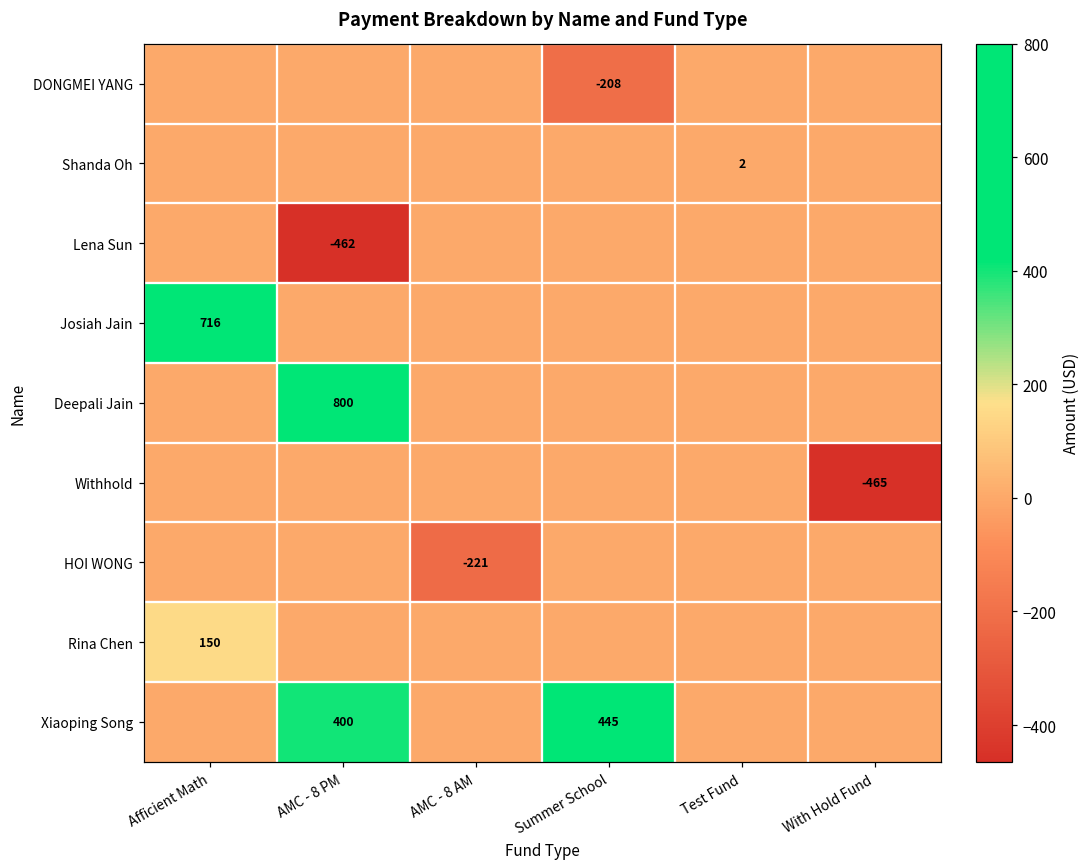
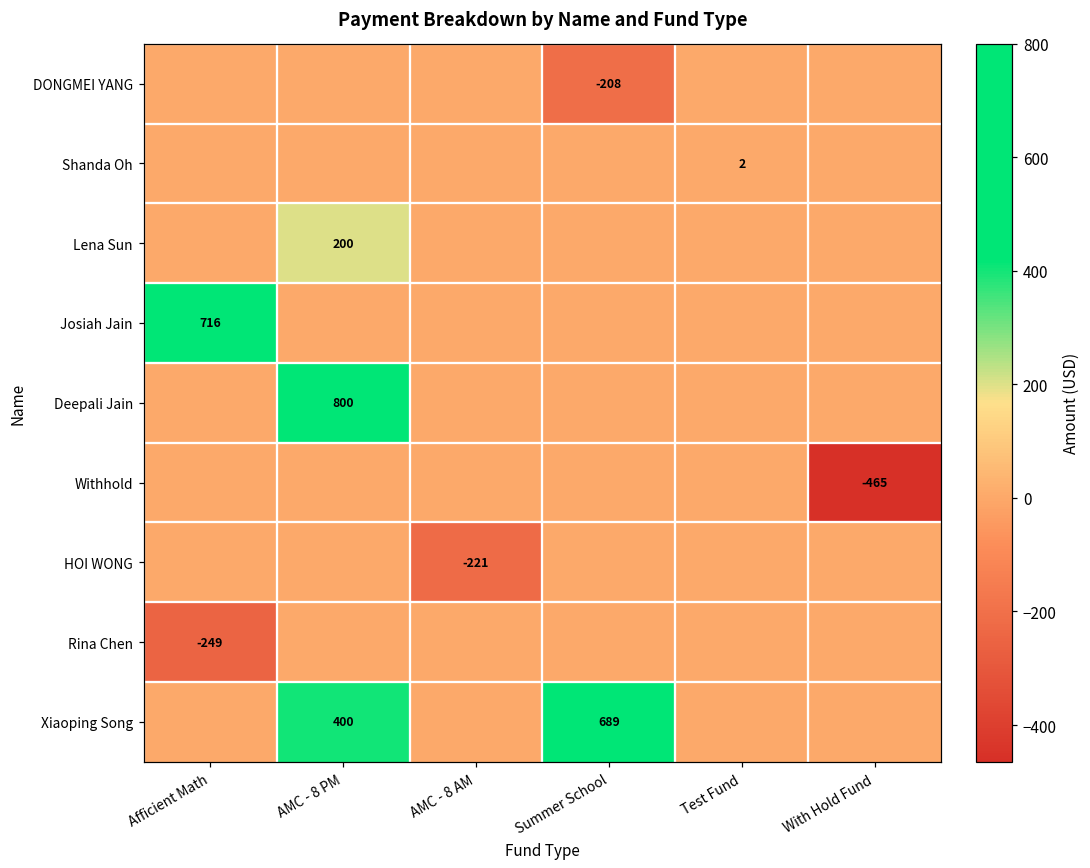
Lena Sun, AMC - 8 PM: -462 -> 200
Rina Chen, Afficient Math: 150 -> -249
Xiaoping Song, Summer School: 445 -> 689
